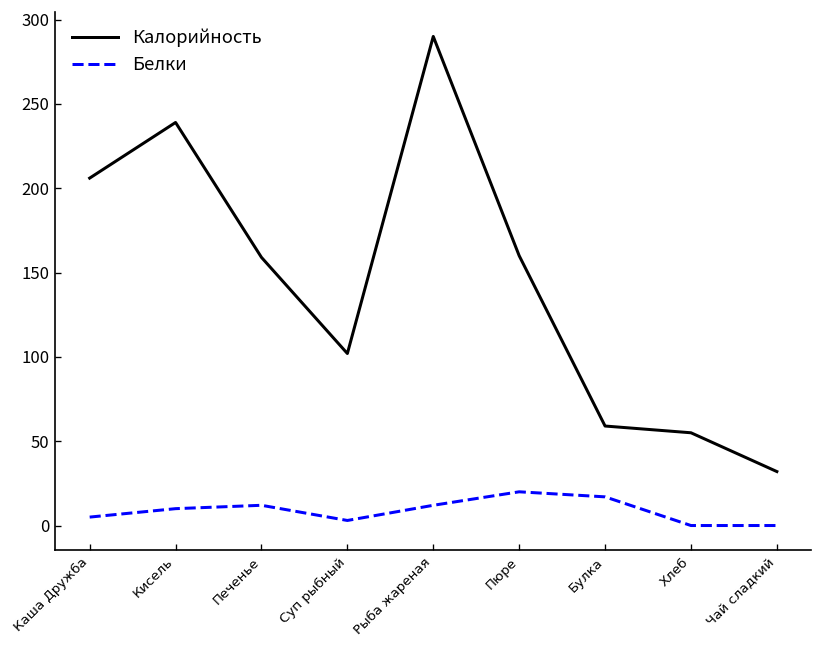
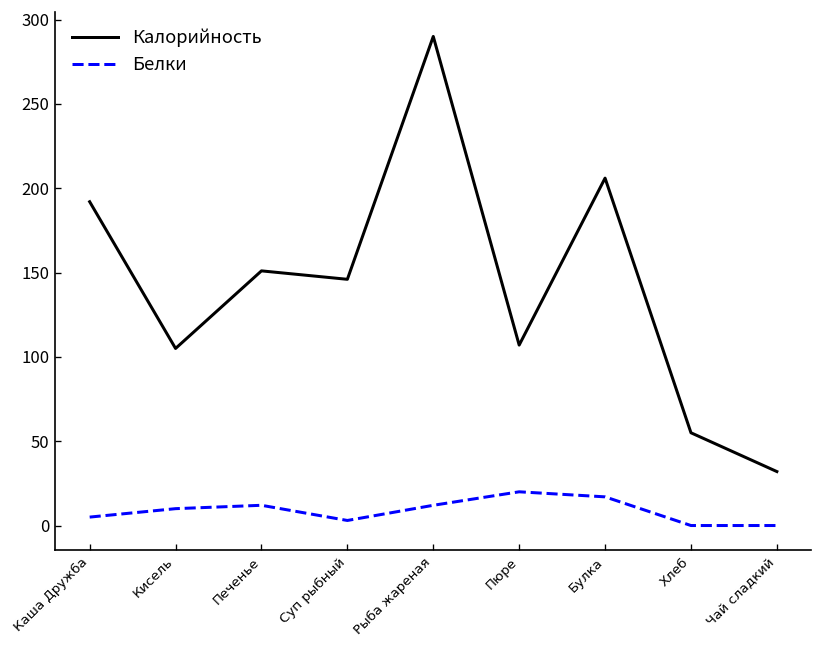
Калорийность, Каша Дружба: 206 -> 192
Калорийность, Кисель: 239 -> 105
Калорийность, Печенье: 159 -> 151
Калорийность, Суп рыбный: 102 -> 146
Калорийность, Пюре: 160 -> 107
Калорийность, Булка: 59 -> 206
